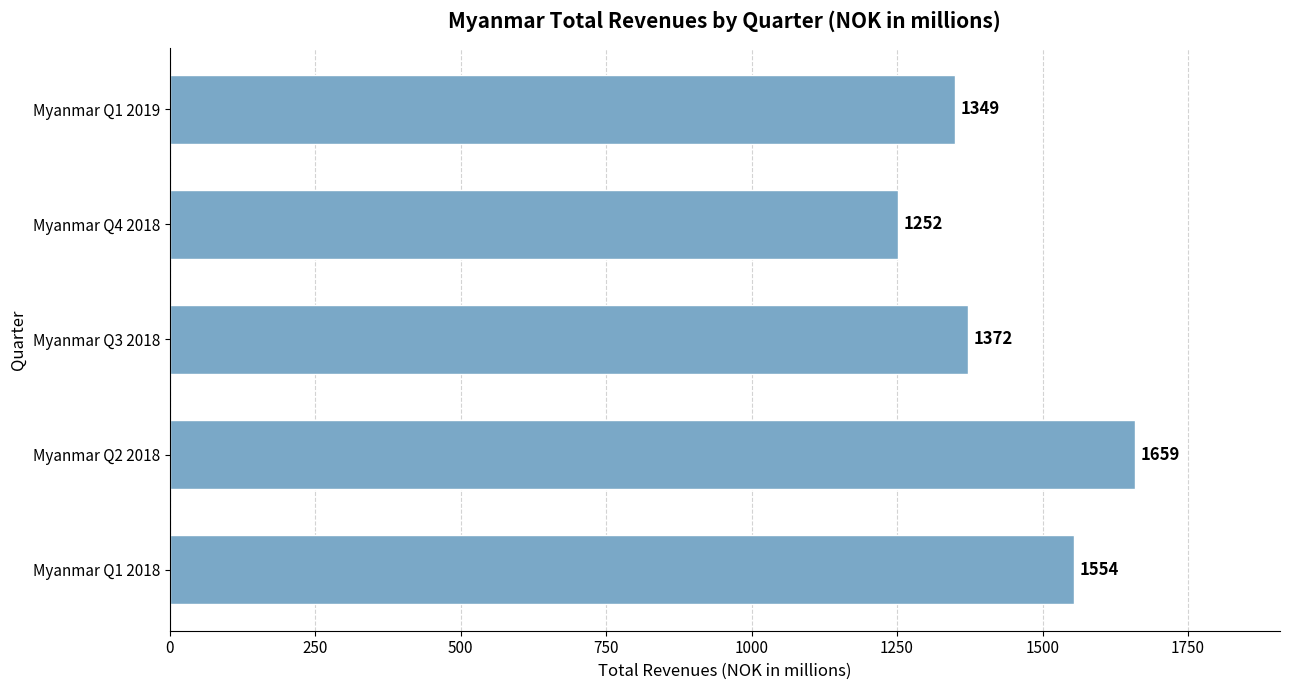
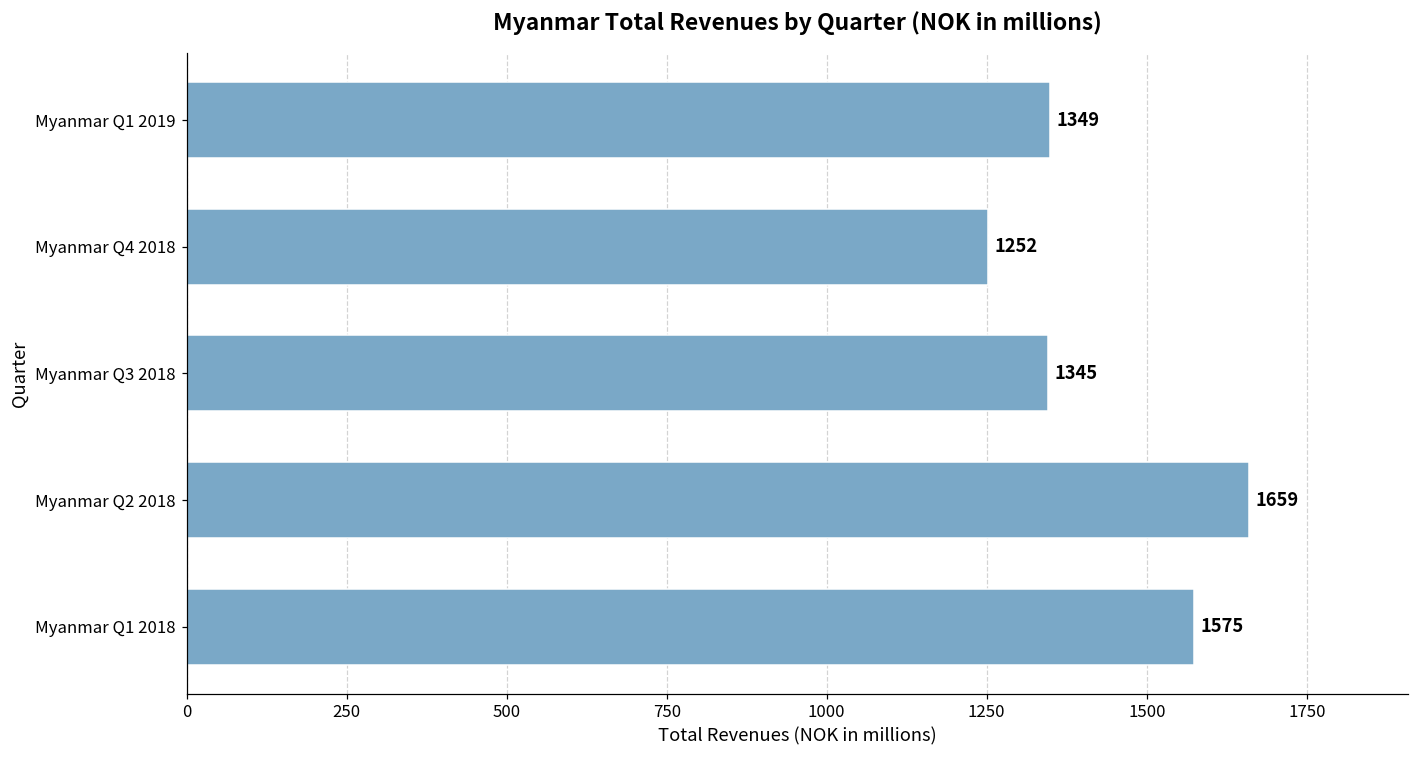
Myanmar Q3 2018: 1372 -> 1345
Myanmar Q1 2018: 1554 -> 1575
